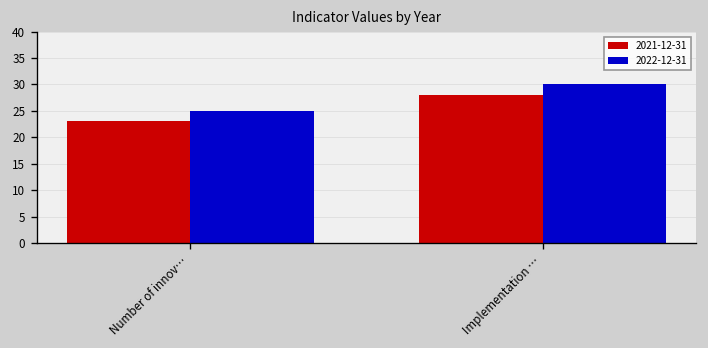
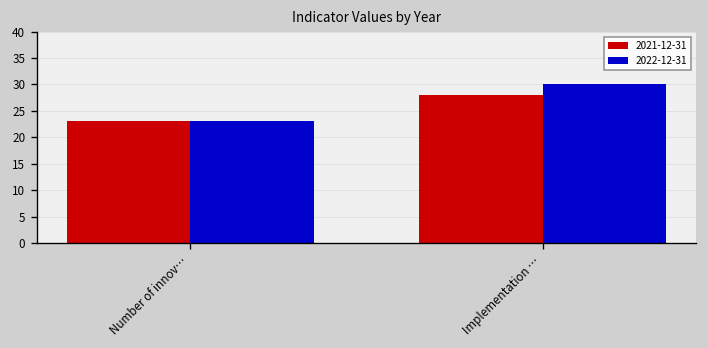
2022-12-31, Number of innov…: 25 -> 23
